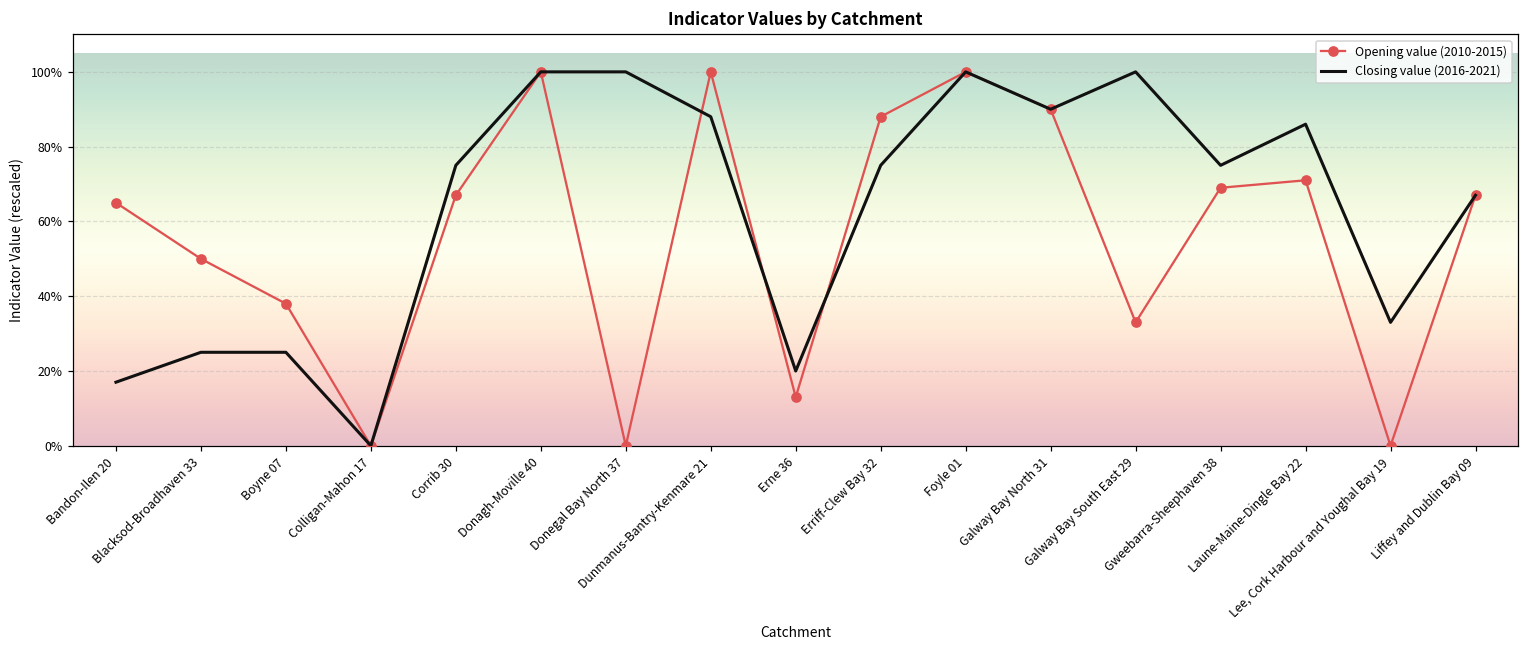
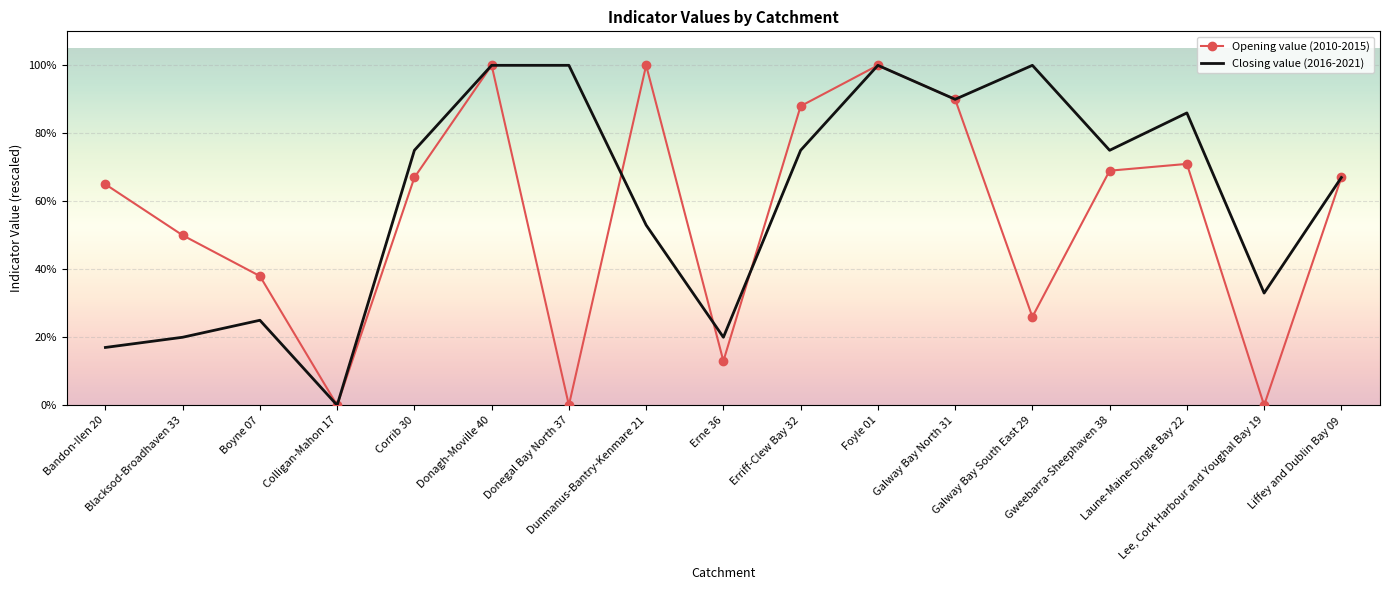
Closing value (2016-2021), Blacksod-Broadhaven 33: 25% -> 20%
Closing value (2016-2021), Dunmanus-Bantry-Kenmare 21: 88% -> 53%
Opening value (2010-2015), Galway Bay South East 29: 33% -> 26%
